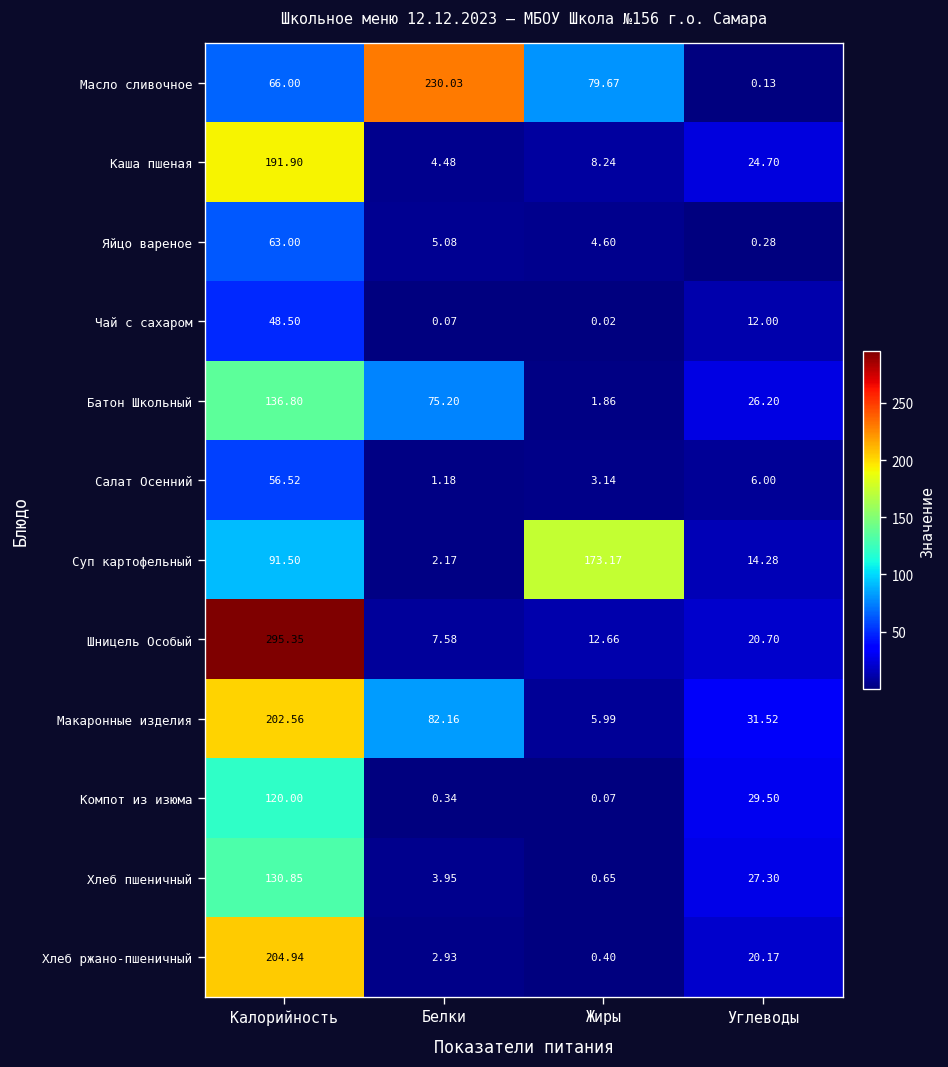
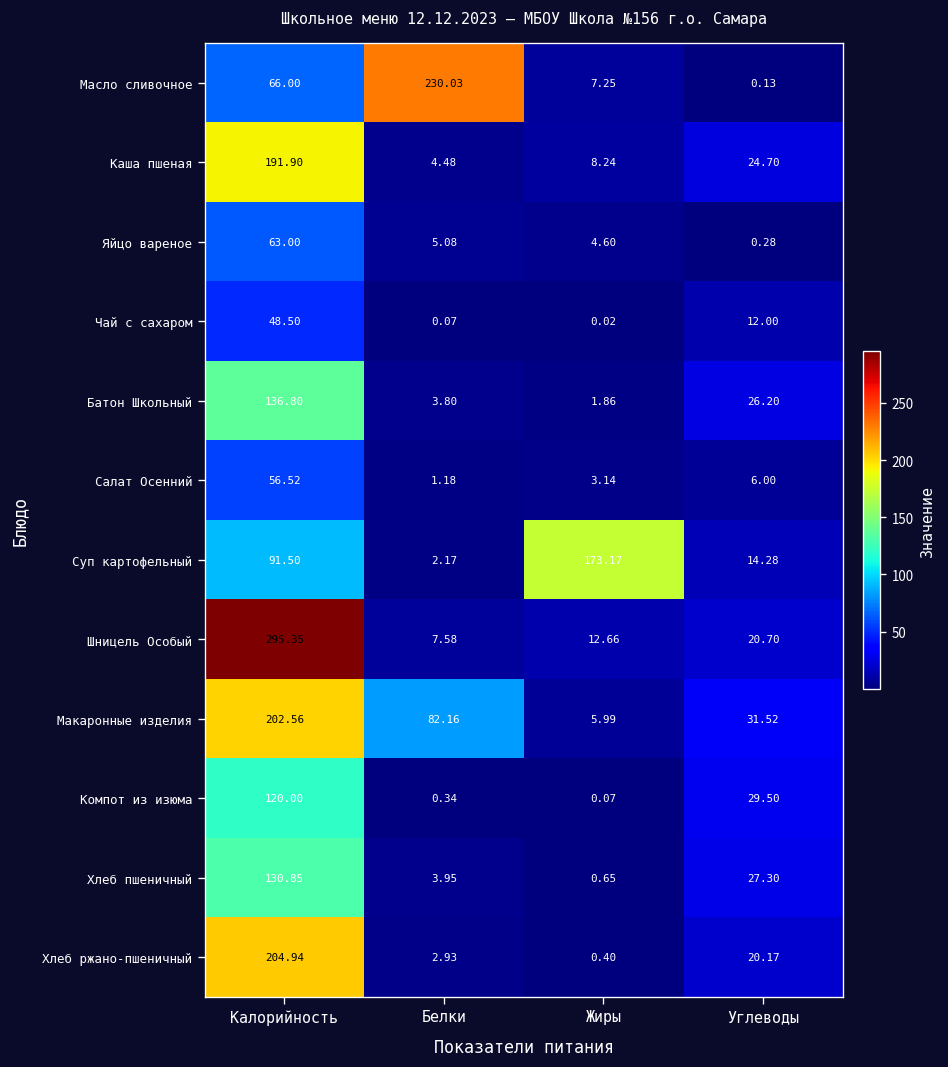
Масло сливочное, Жиры: 79.67 -> 7.25
Батон Школьный, Белки: 75.20 -> 3.80
